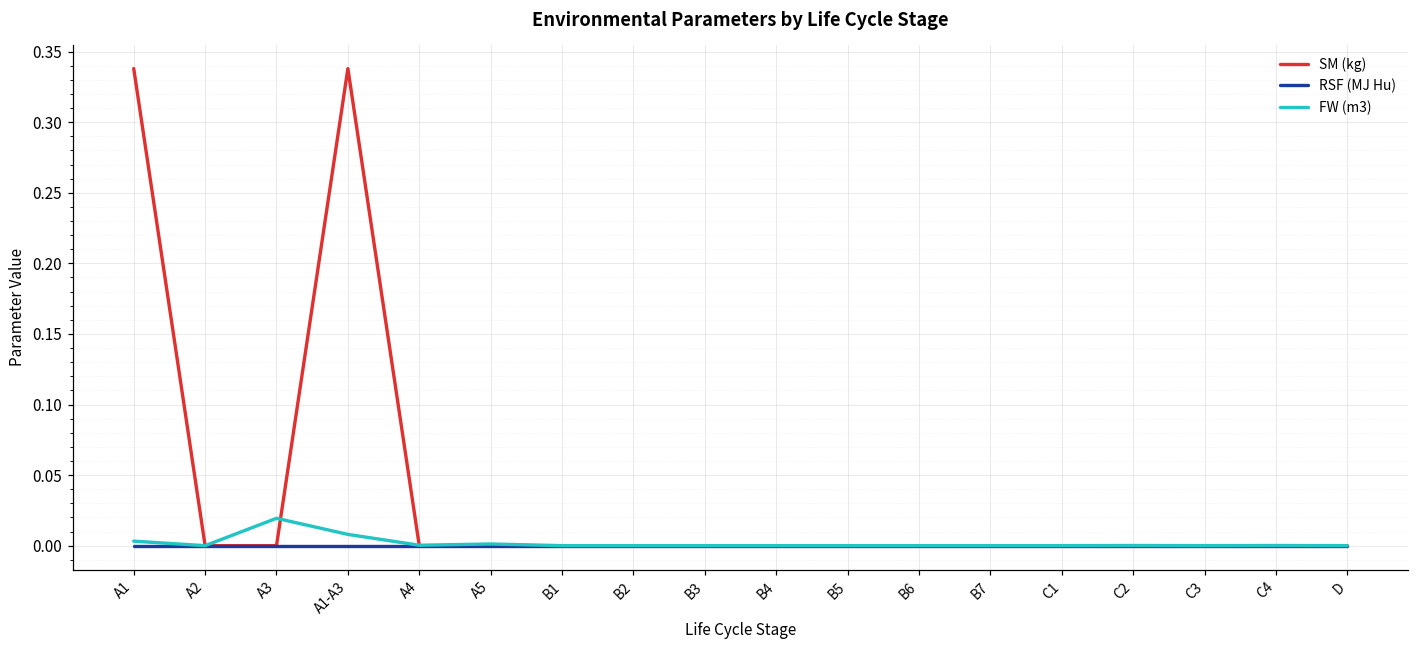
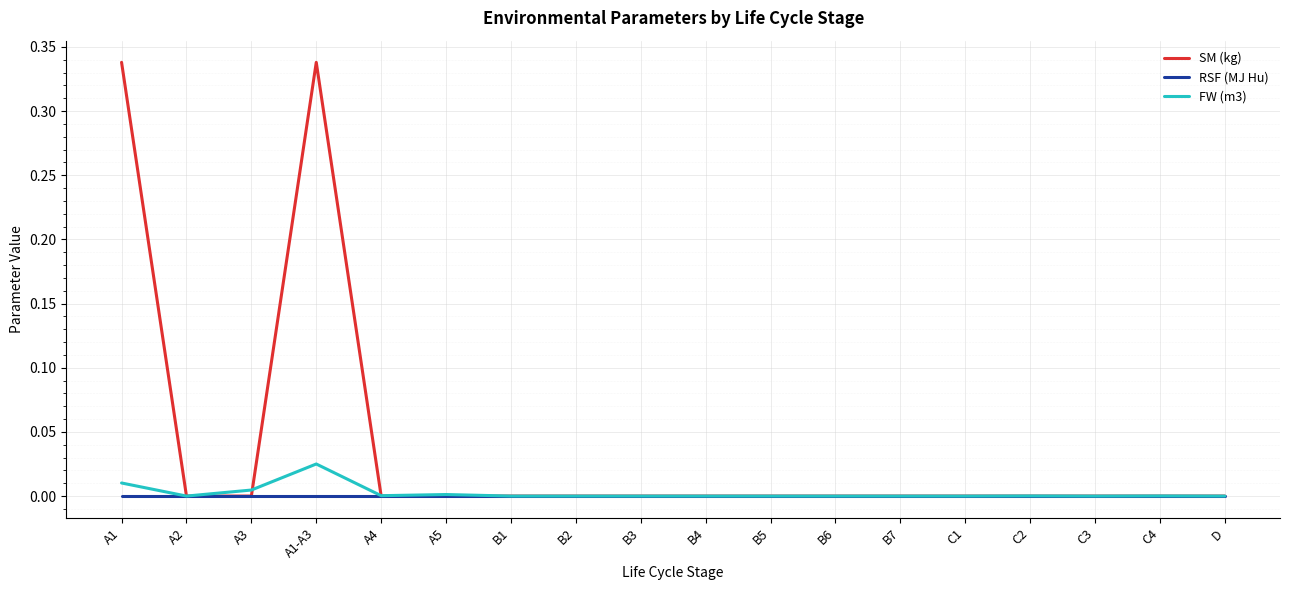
FW (m3), A1: 0.003 -> 0.010
FW (m3), A3: 0.019 -> 0.005
FW (m3), A1-A3: 0.008 -> 0.025
